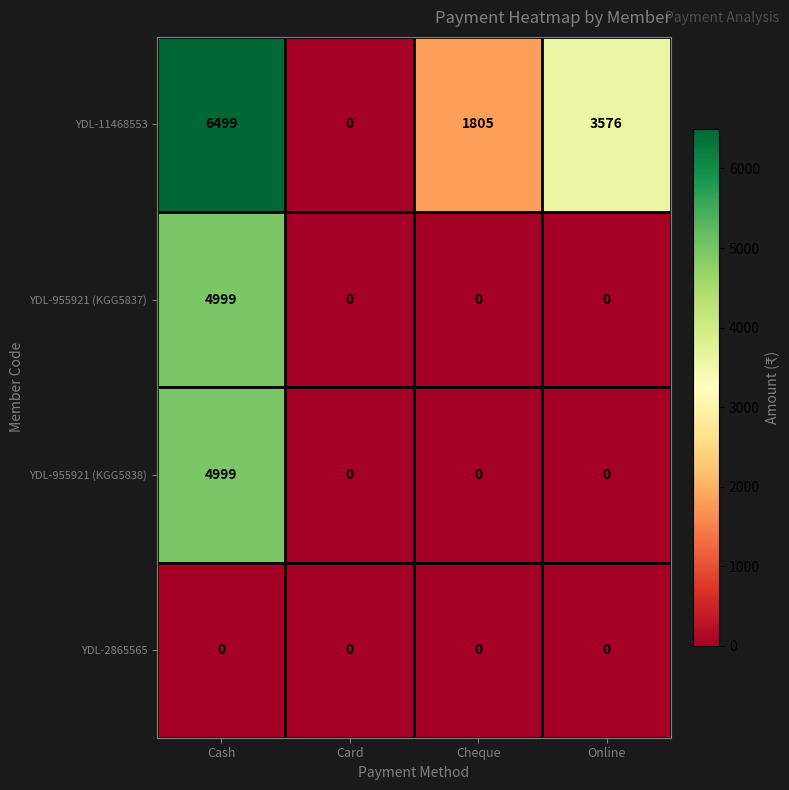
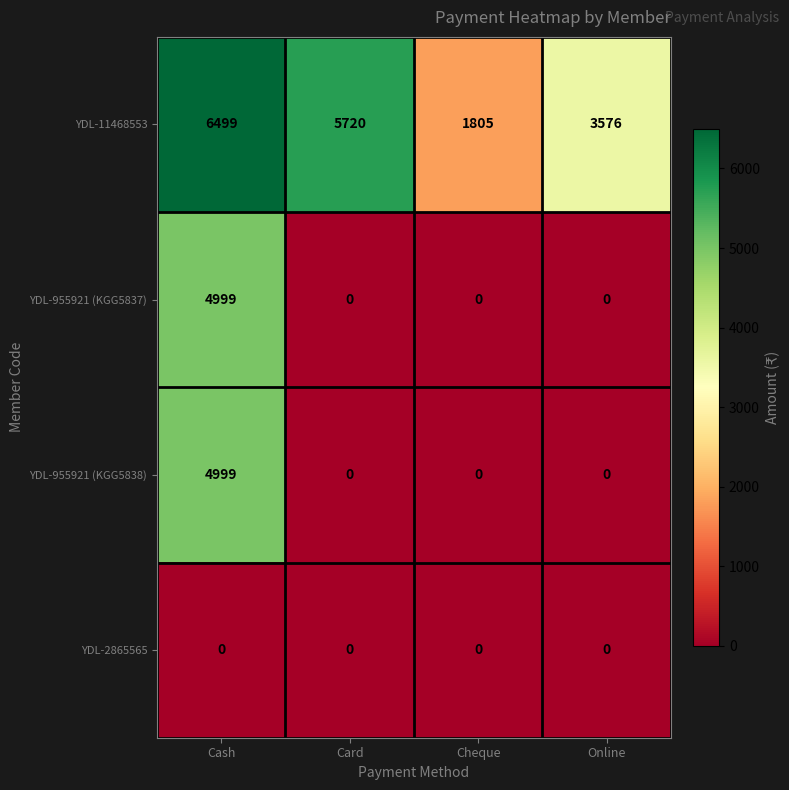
YDL-11468553, Card: 0 -> 5720
